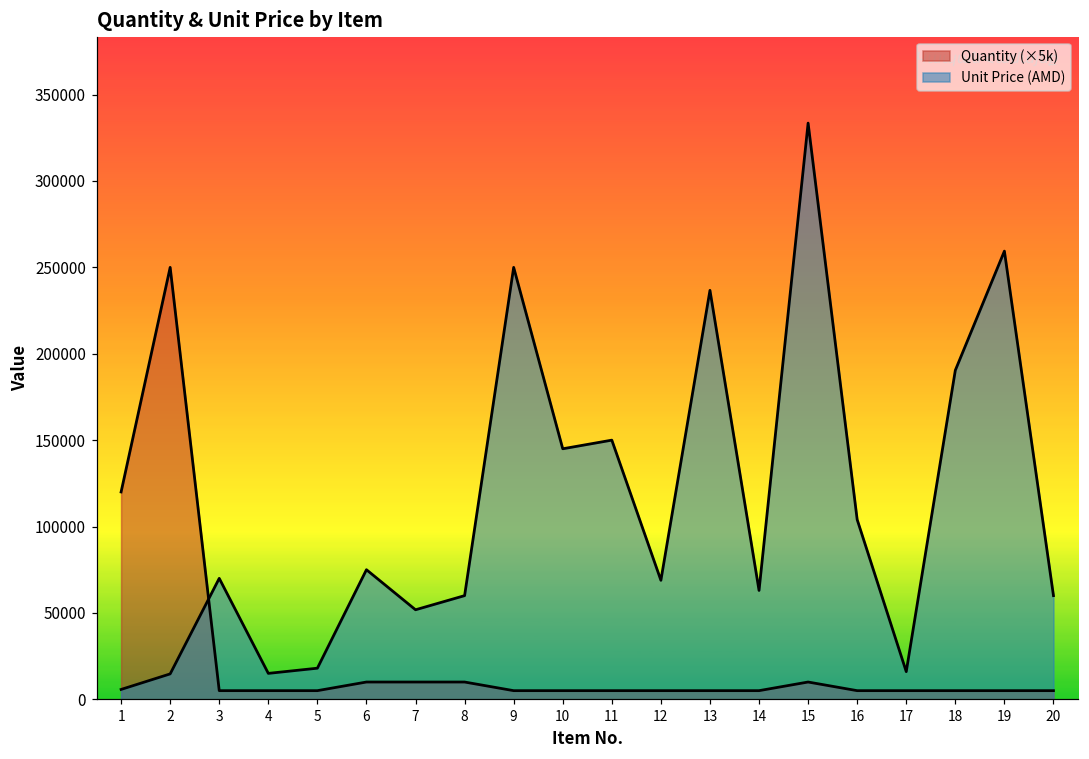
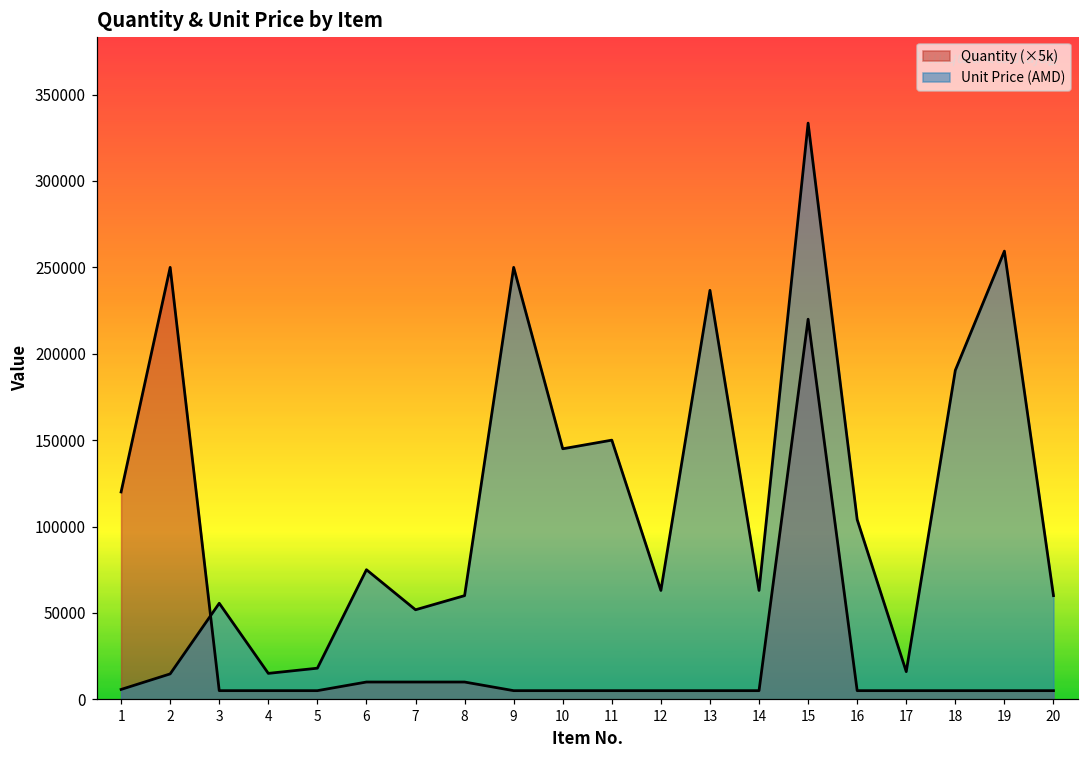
Unit Price (AMD), 3: 70000 -> 56000
Unit Price (AMD), 12: 69000 -> 63000
Quantity (×5k), 15: 10000 -> 220000
